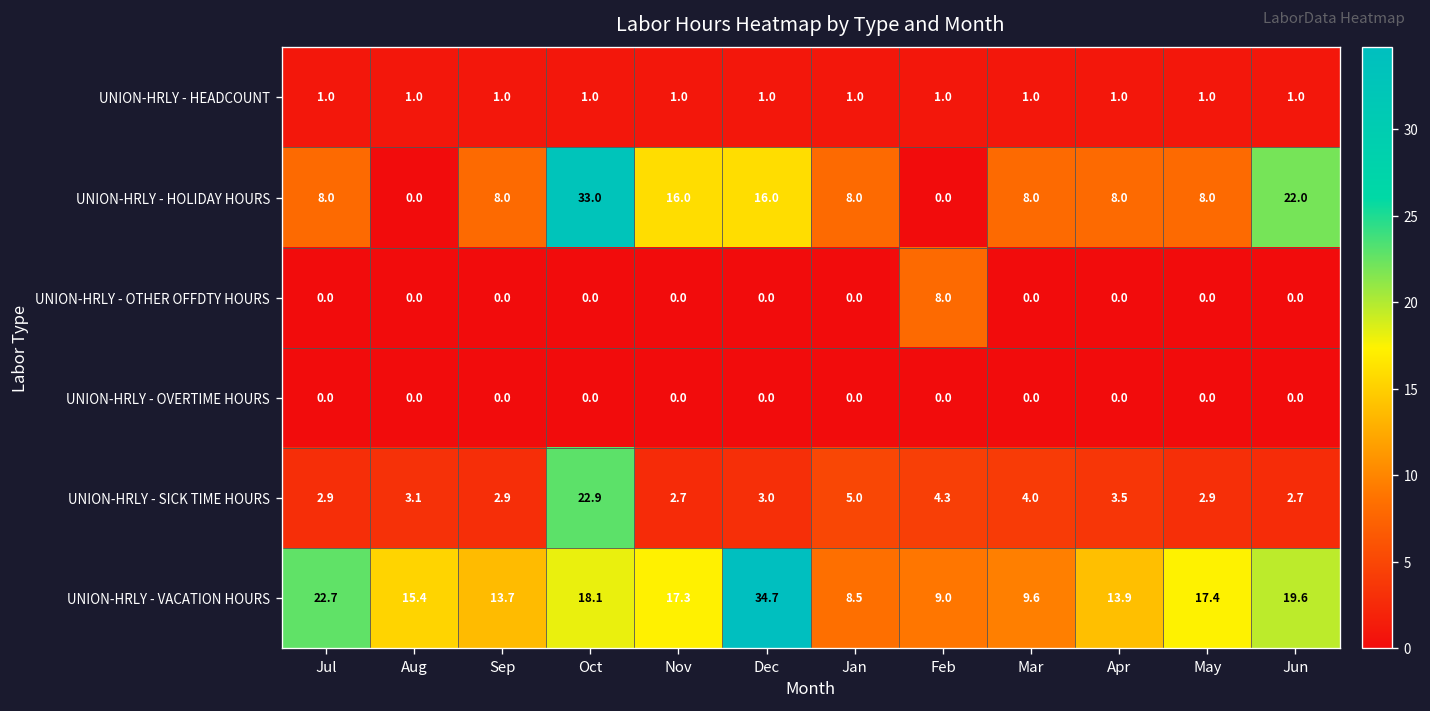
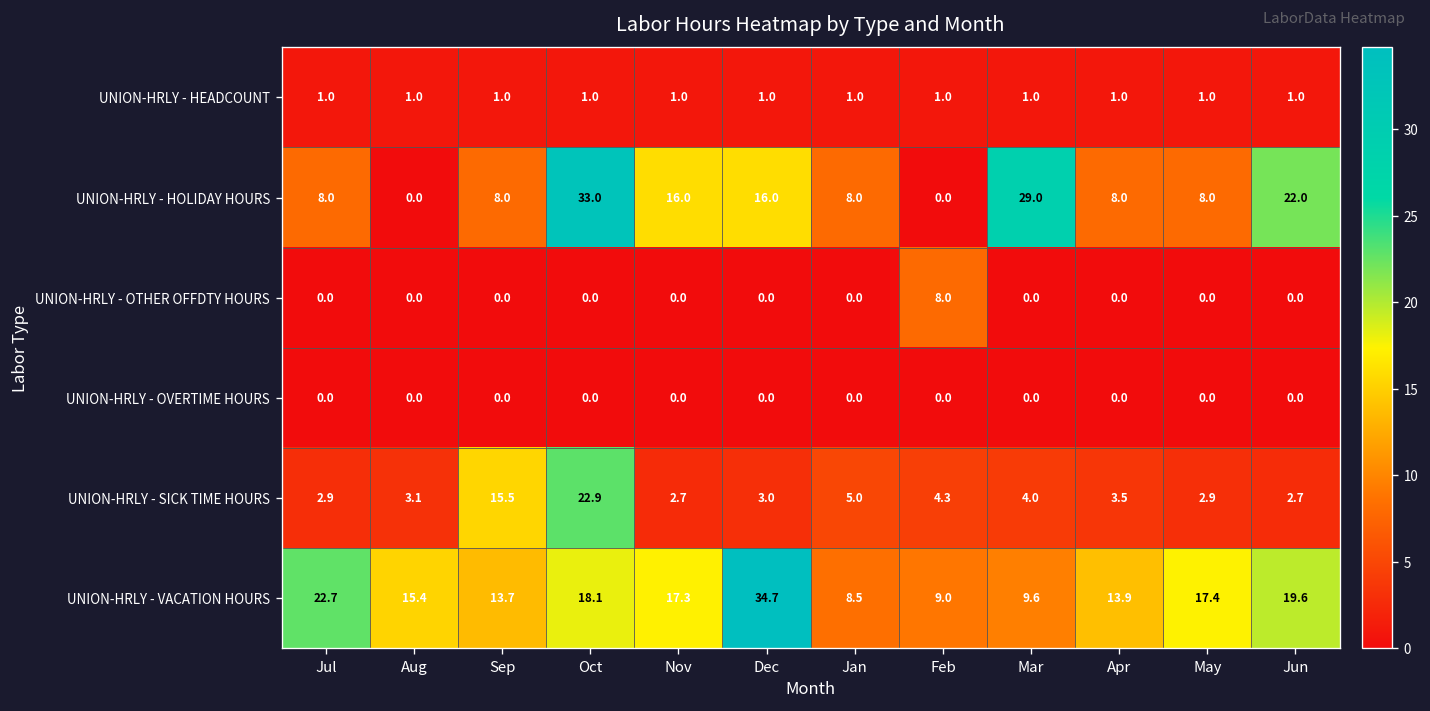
UNION-HRLY - HOLIDAY HOURS, Mar: 8.0 -> 29.0
UNION-HRLY - SICK TIME HOURS, Sep: 2.9 -> 15.5
